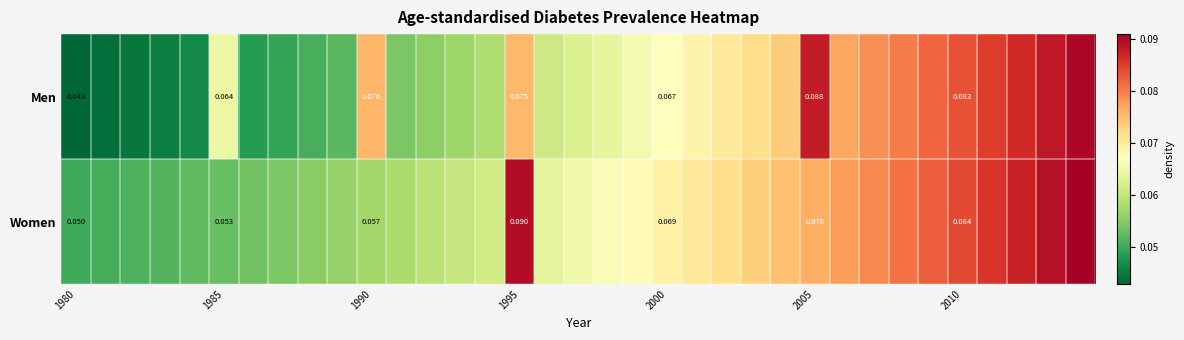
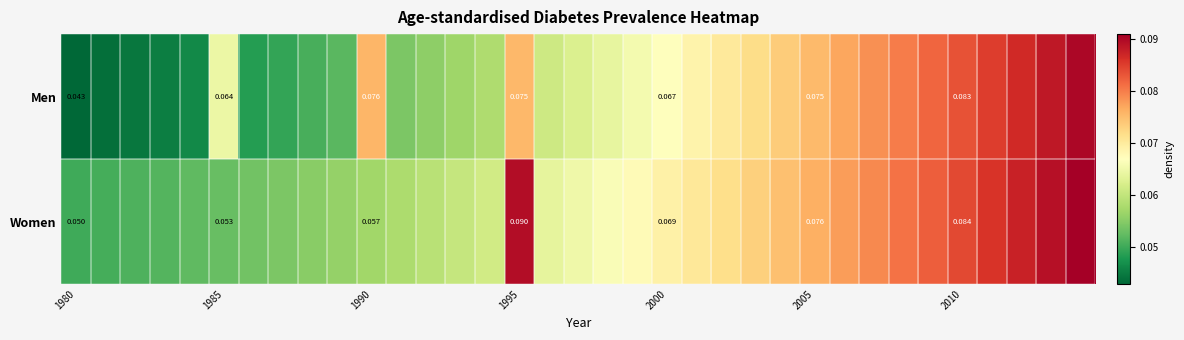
Men, 2005: 0.088 -> 0.075
